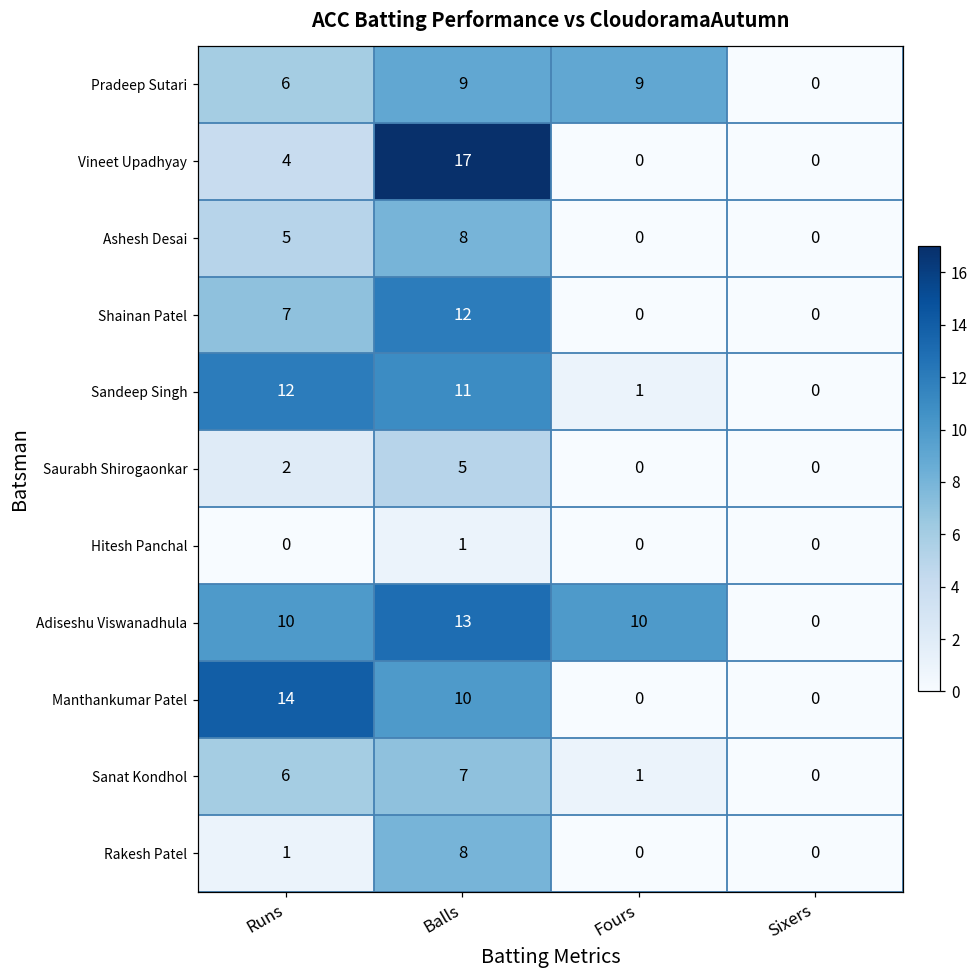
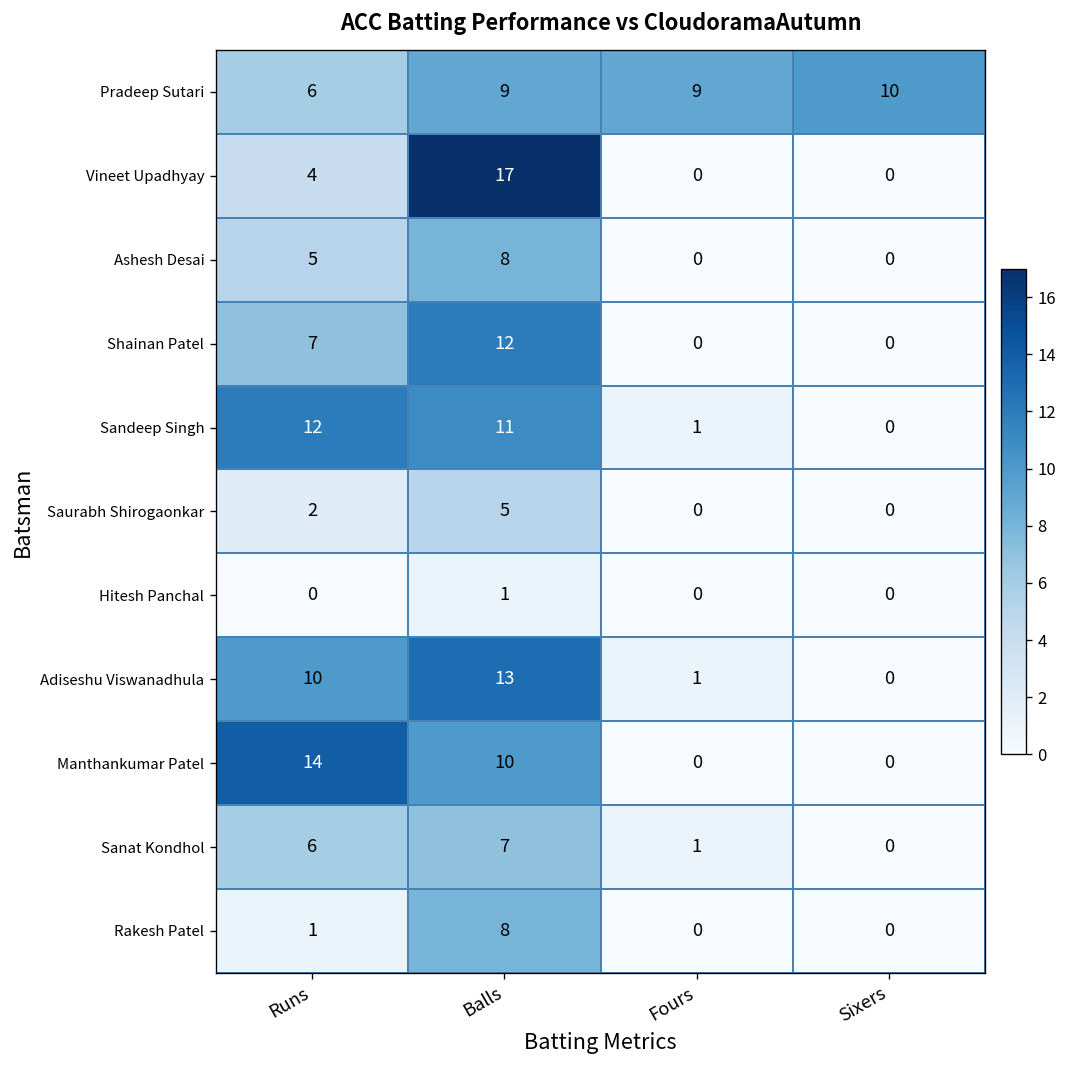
Pradeep Sutari, Sixers: 0 -> 10
Adiseshu Viswanadhula, Fours: 10 -> 1
